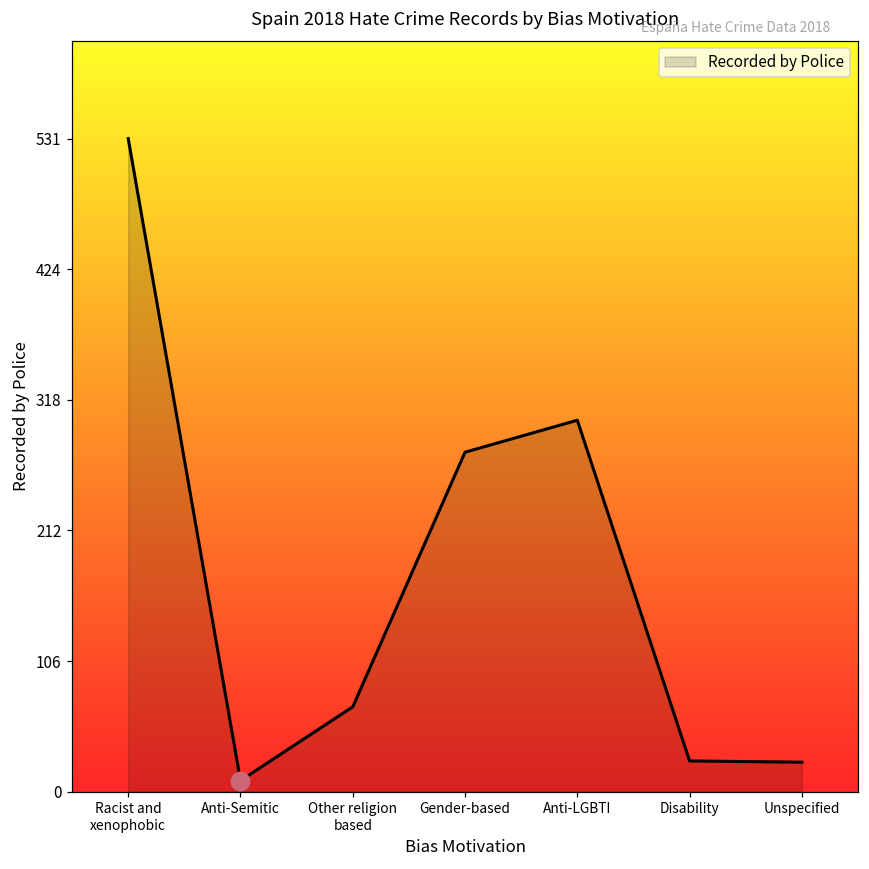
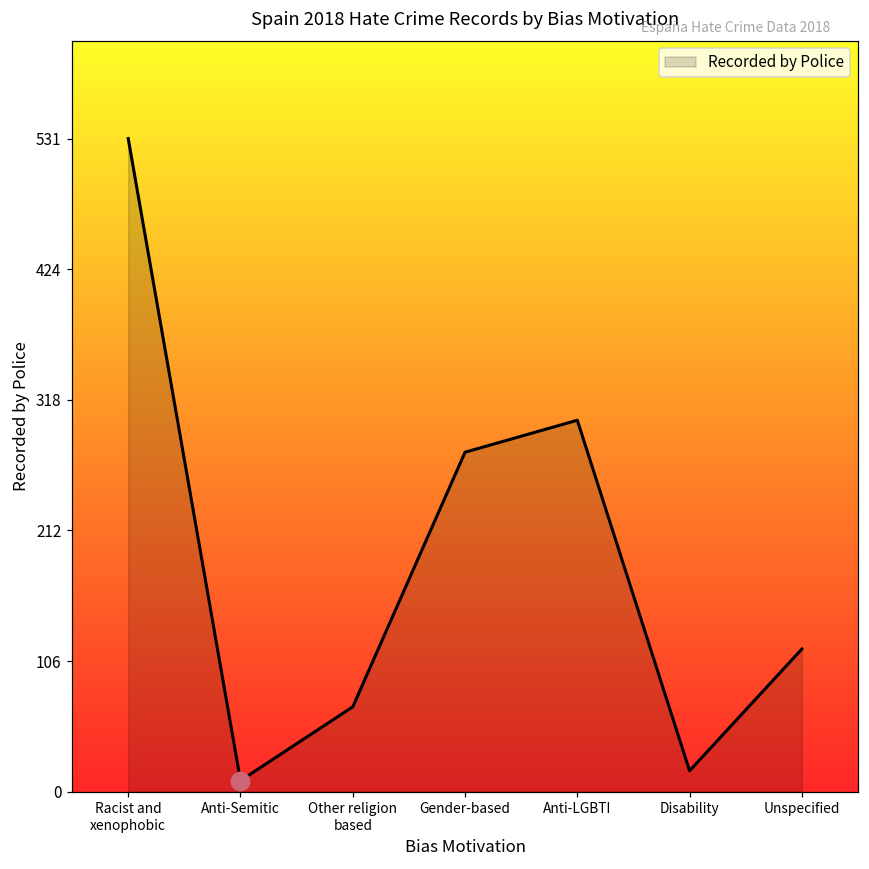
Recorded by Police, Disability: 25 -> 17
Recorded by Police, Unspecified: 24 -> 116
